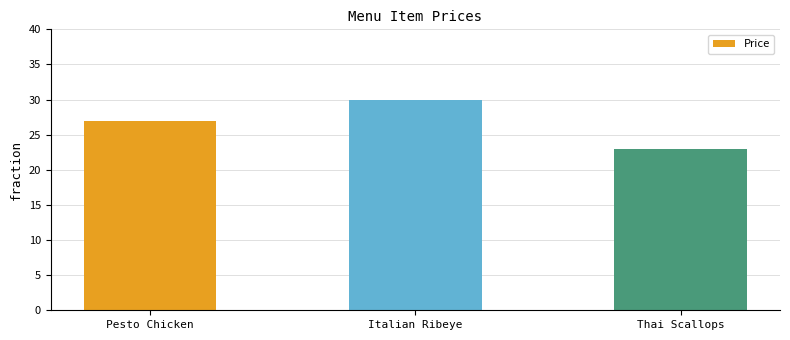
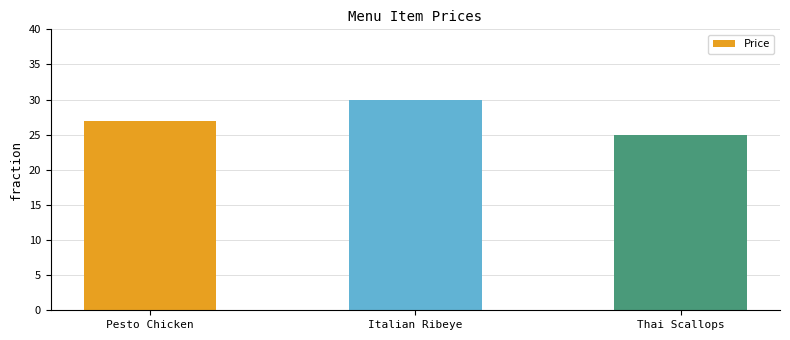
Thai Scallops: 23 -> 25
